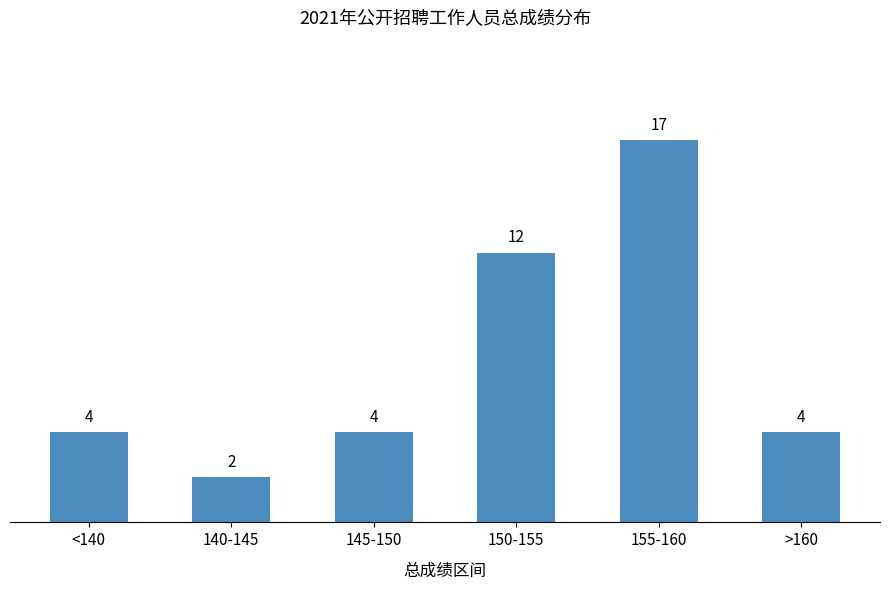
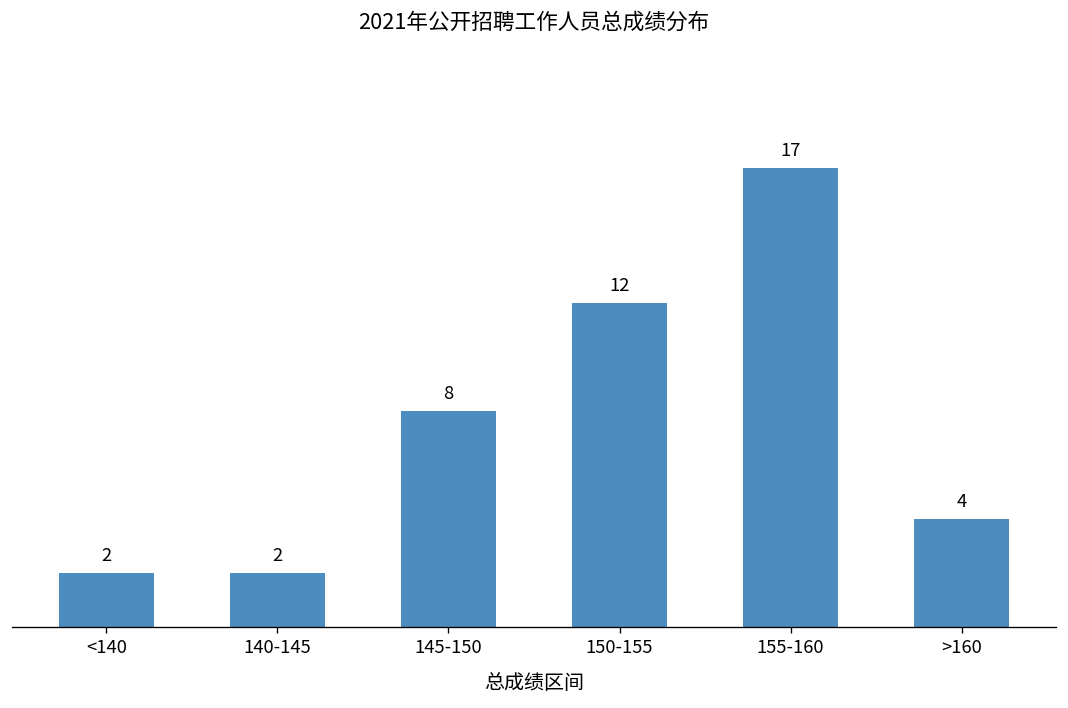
<140: 4 -> 2
145-150: 4 -> 8
